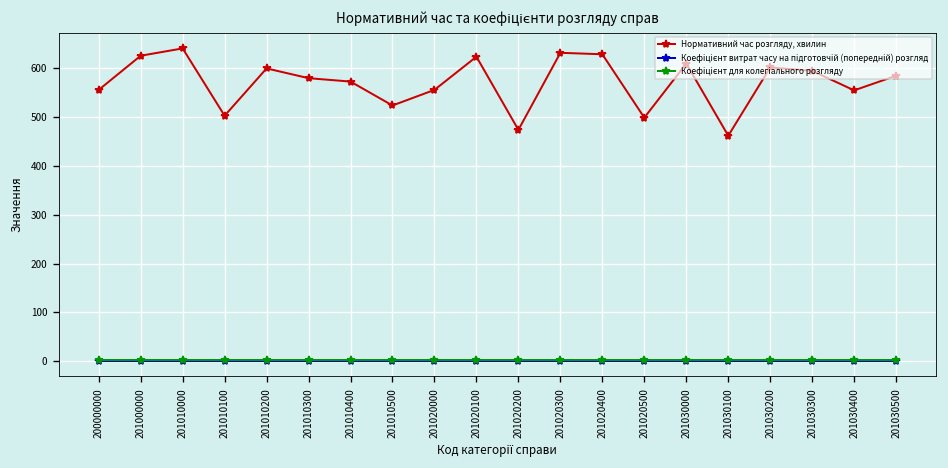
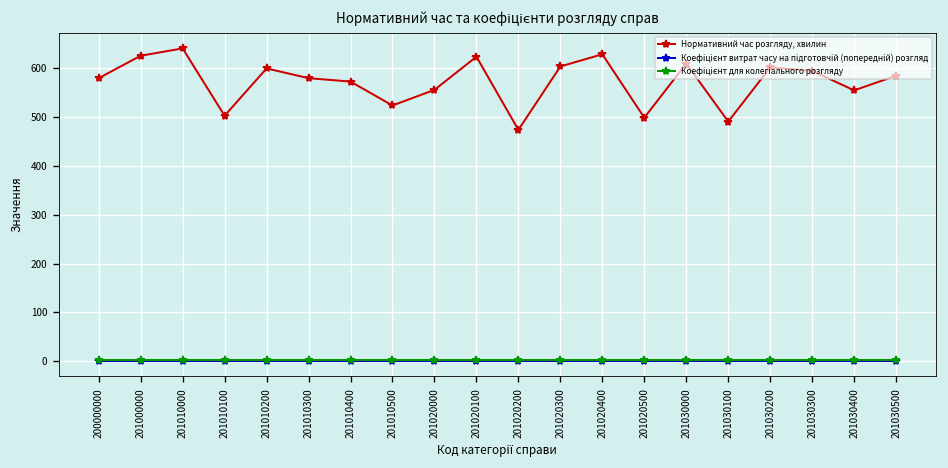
Нормативний час розгляду, хвилин, 200000000: 560 -> 580
Нормативний час розгляду, хвилин, 201020300: 630 -> 600
Нормативний час розгляду, хвилин, 201030100: 460 -> 490
